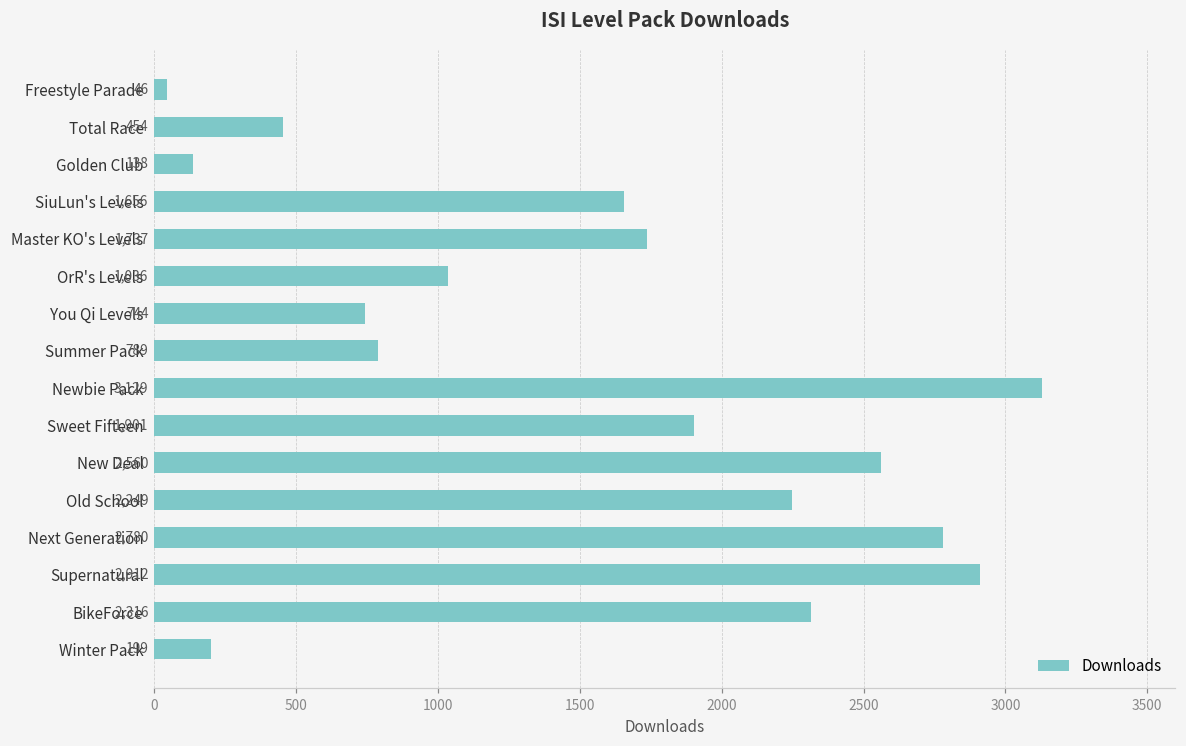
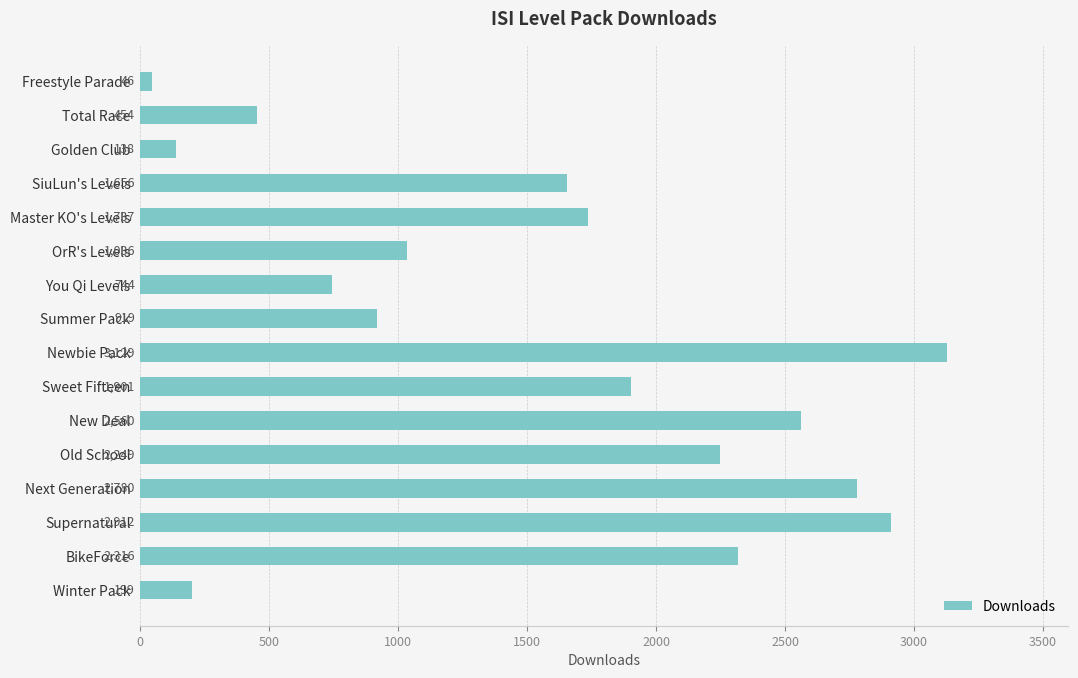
Summer Pack: 789 -> 919
